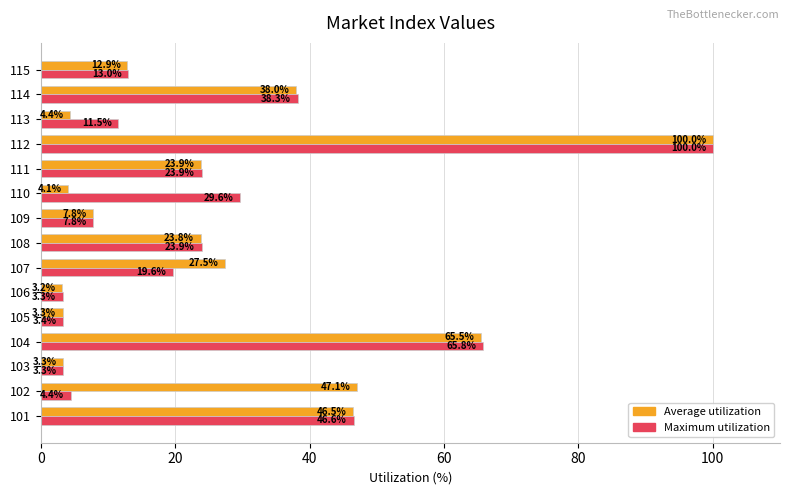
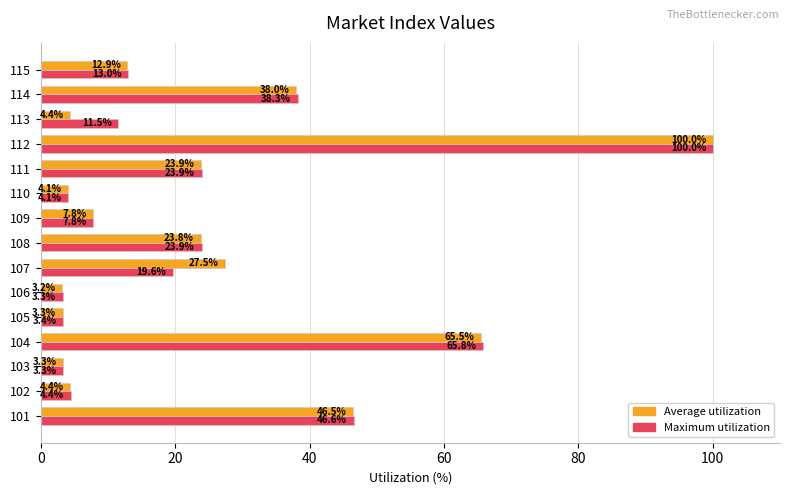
Maximum utilization, 110: 29.6% -> 4.1%
Average utilization, 102: 47.1% -> 4.4%
